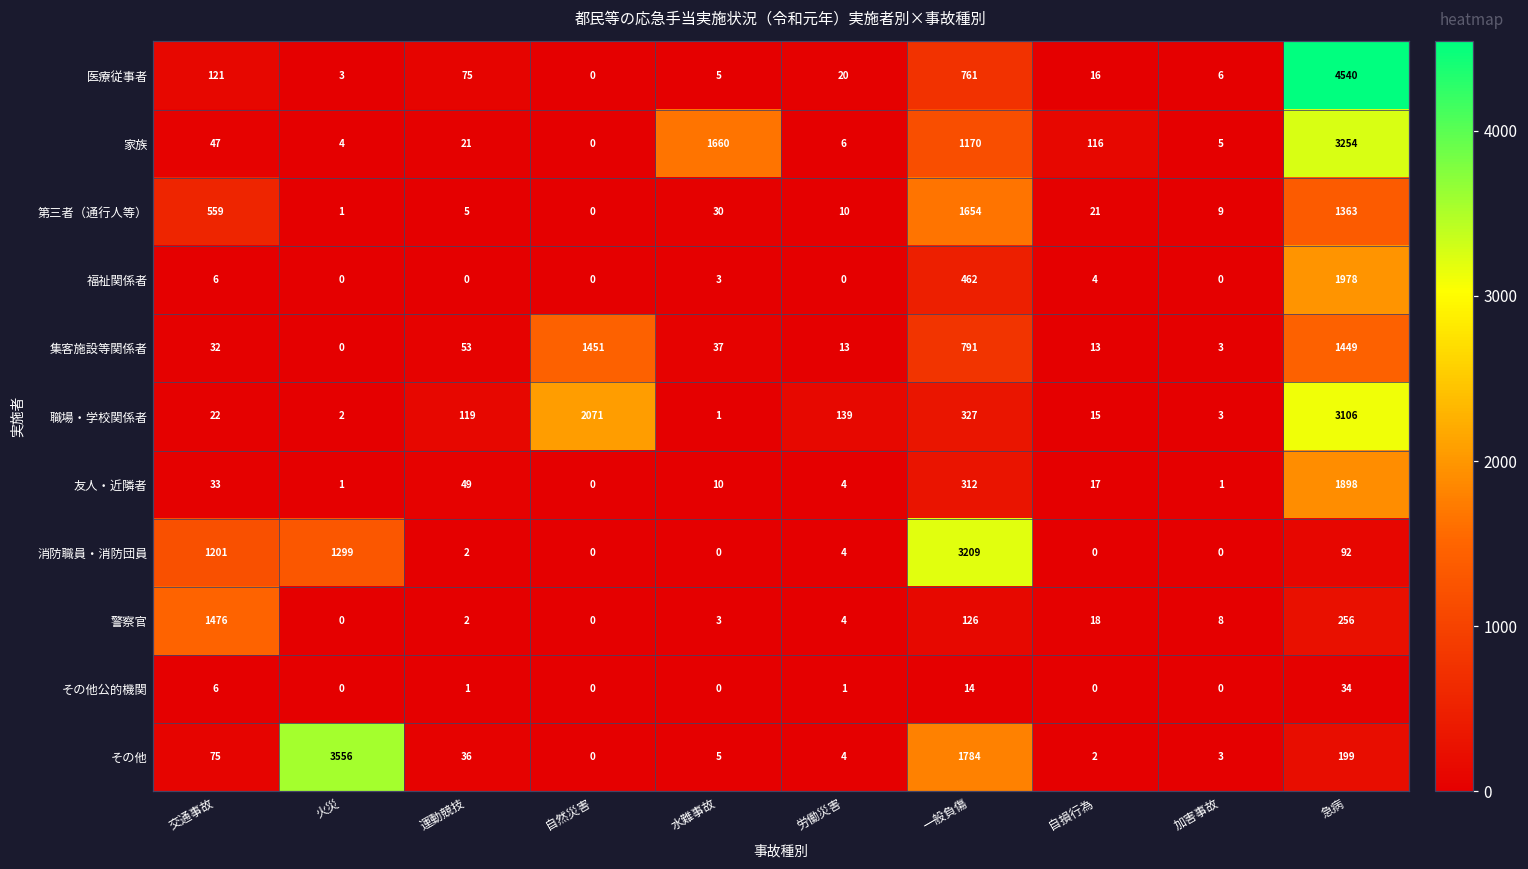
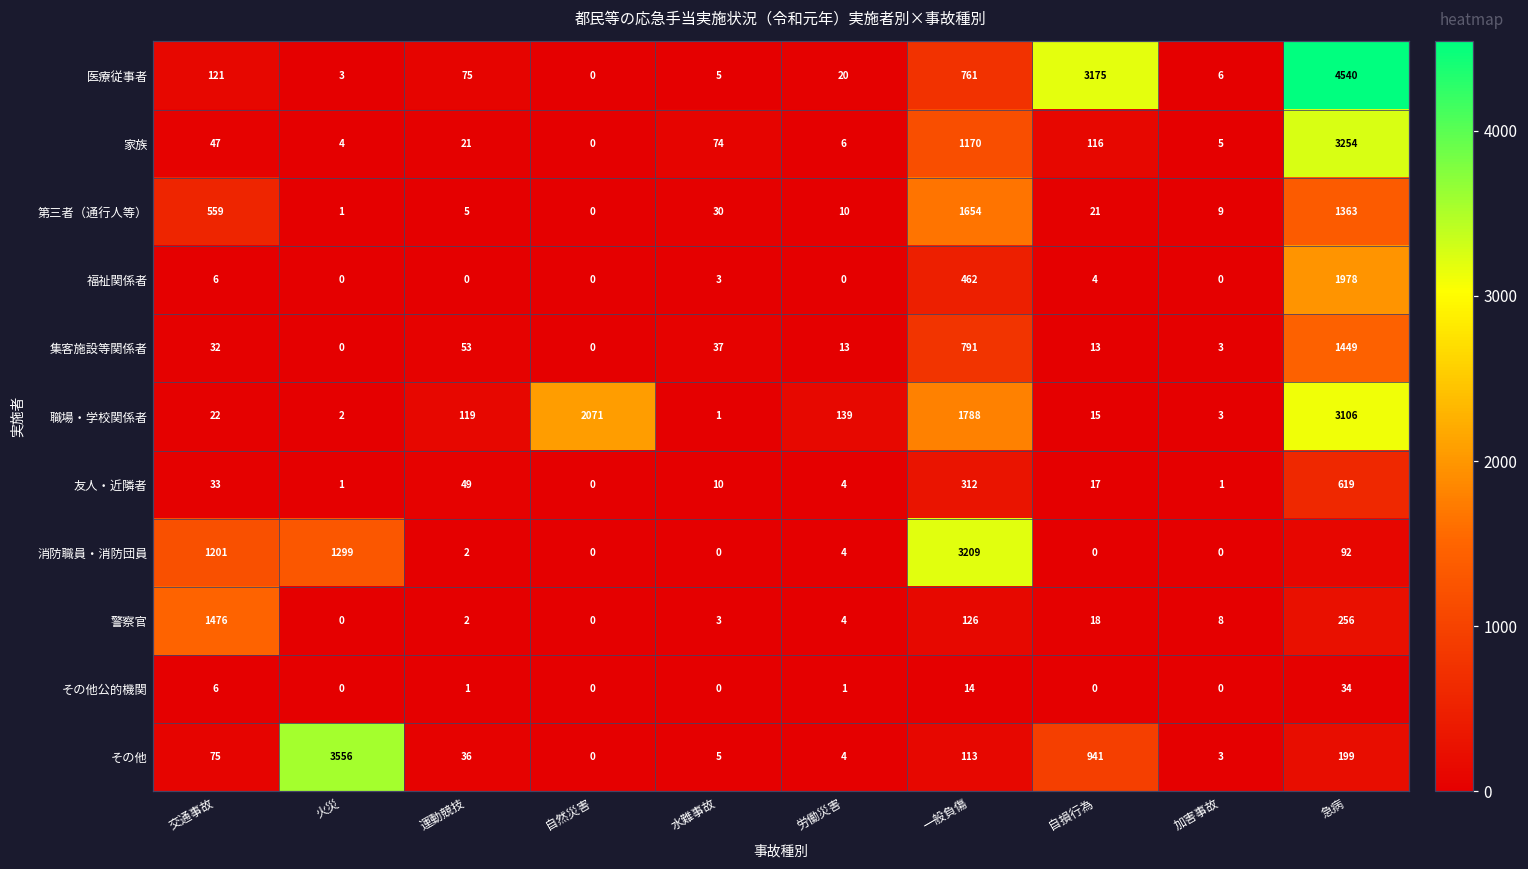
医療従事者, 自損行為: 16 -> 3175
家族, 水難事故: 1660 -> 74
集客施設等関係者, 自然災害: 1451 -> 0
職場・学校関係者, 一般負傷: 327 -> 1788
友人・近隣者, 急病: 1898 -> 619
その他, 一般負傷: 1784 -> 113
その他, 自損行為: 2 -> 941
